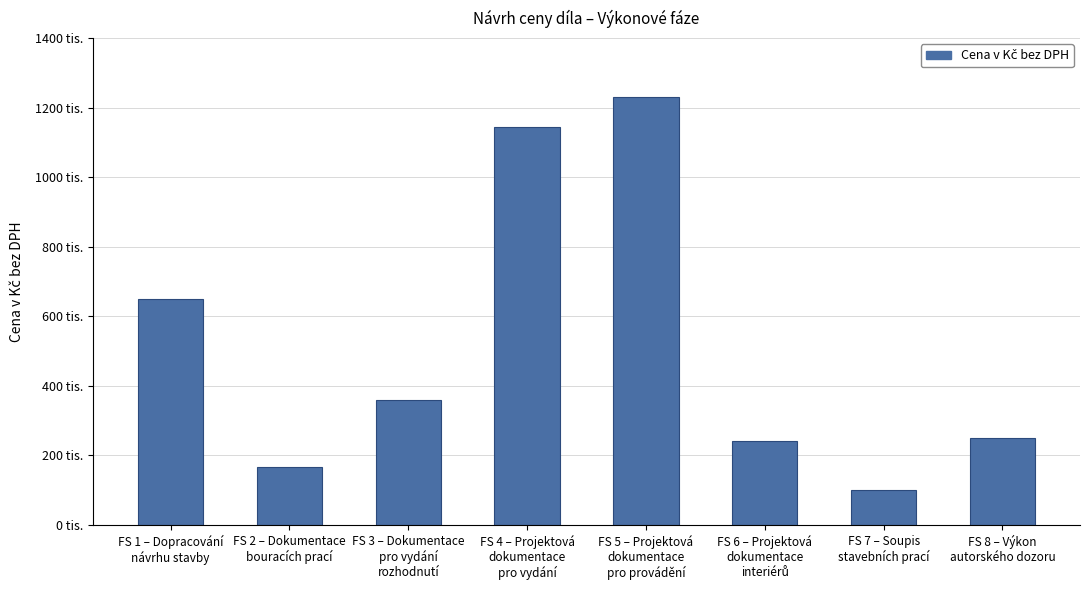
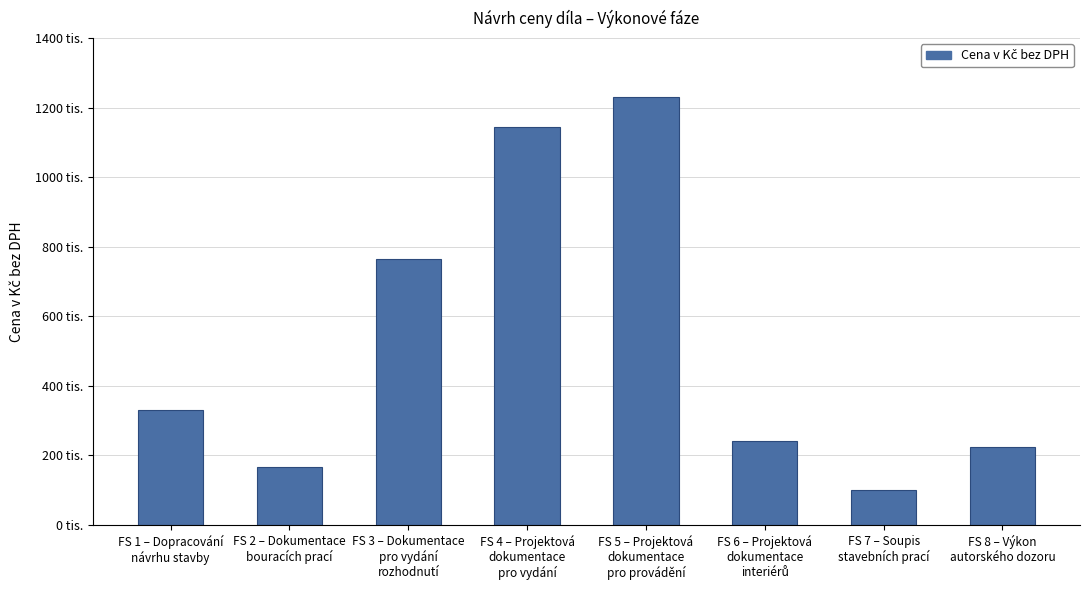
FS 1 – Dopracování návrhu stavby: 650 tis. -> 330 tis.
FS 3 – Dokumentace pro vydání rozhodnutí: 360 tis. -> 760 tis.
FS 8 – Výkon autorského dozoru: 250 tis. -> 220 tis.
